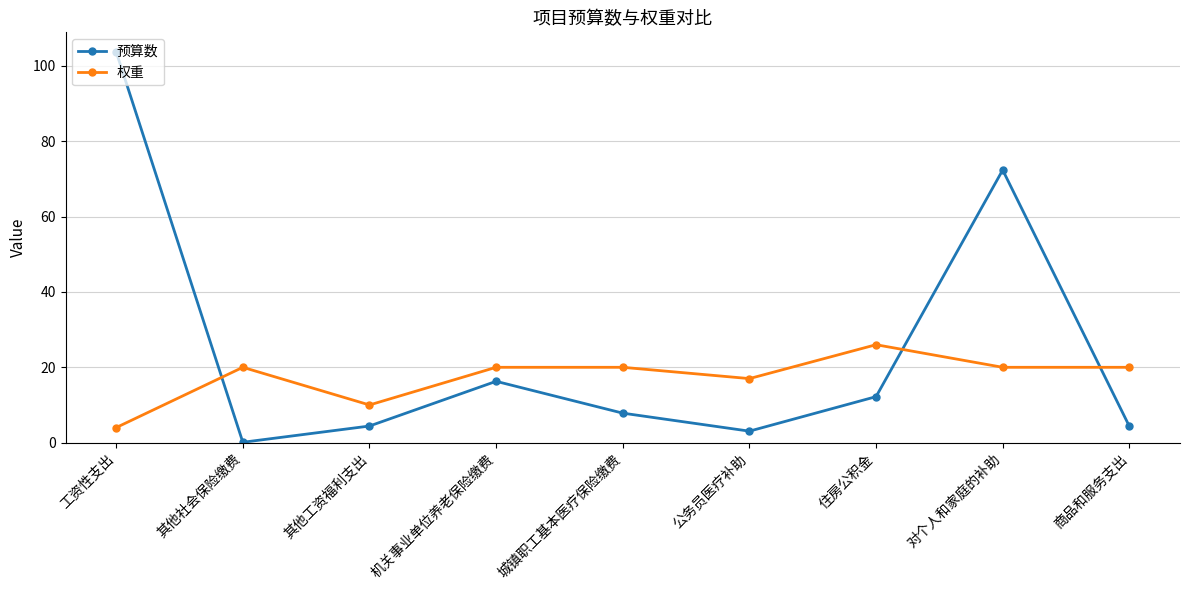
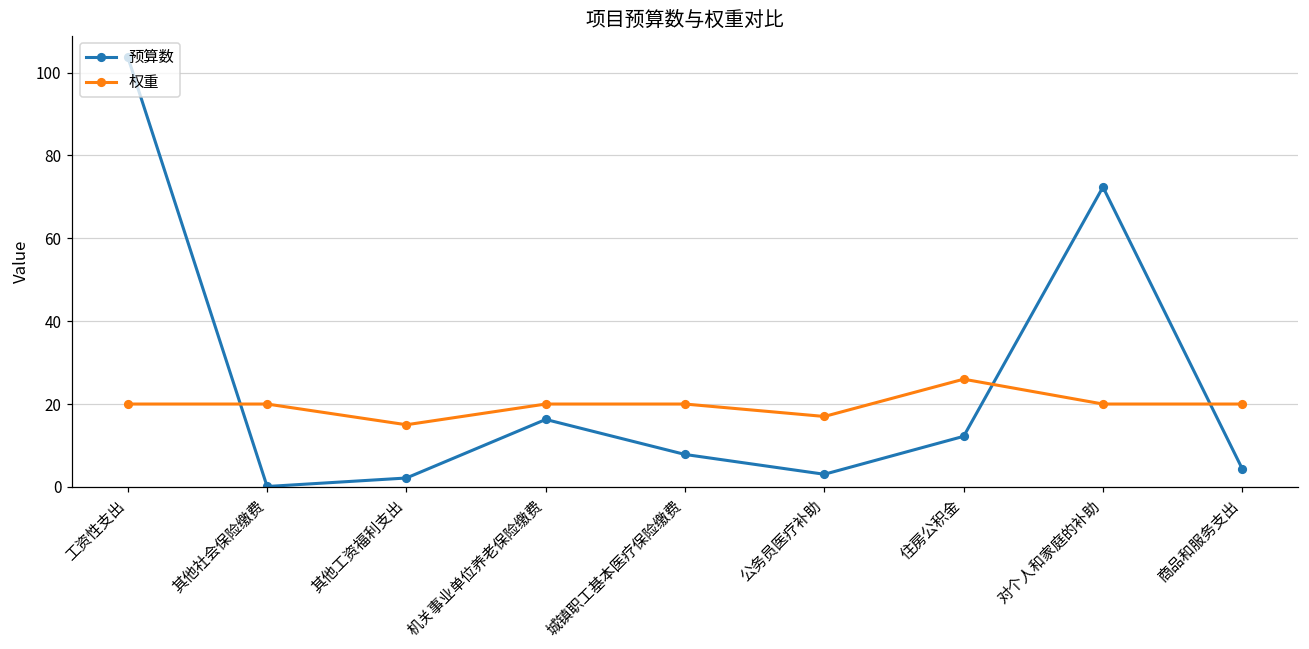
权重, 工资性支出: 4 -> 20
预算数, 其他工资福利支出: 4 -> 2
权重, 其他工资福利支出: 10 -> 15
